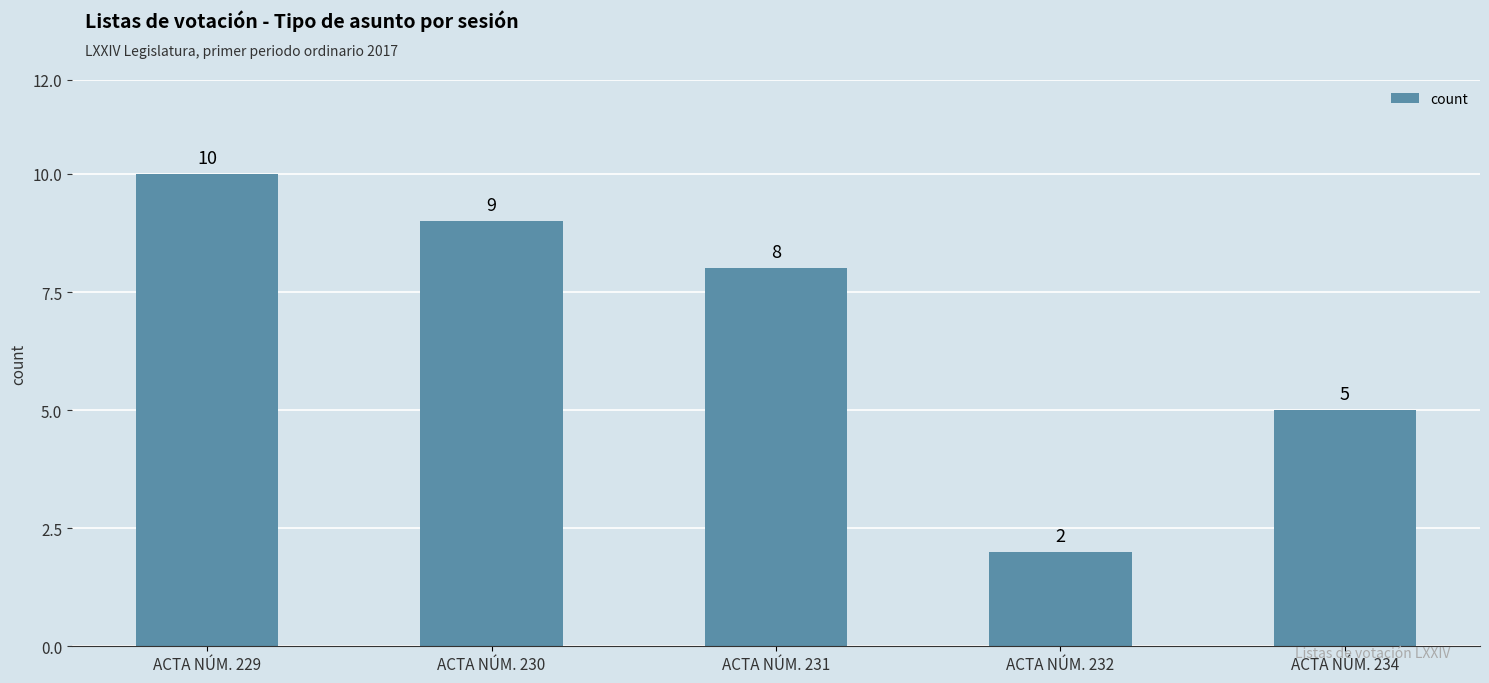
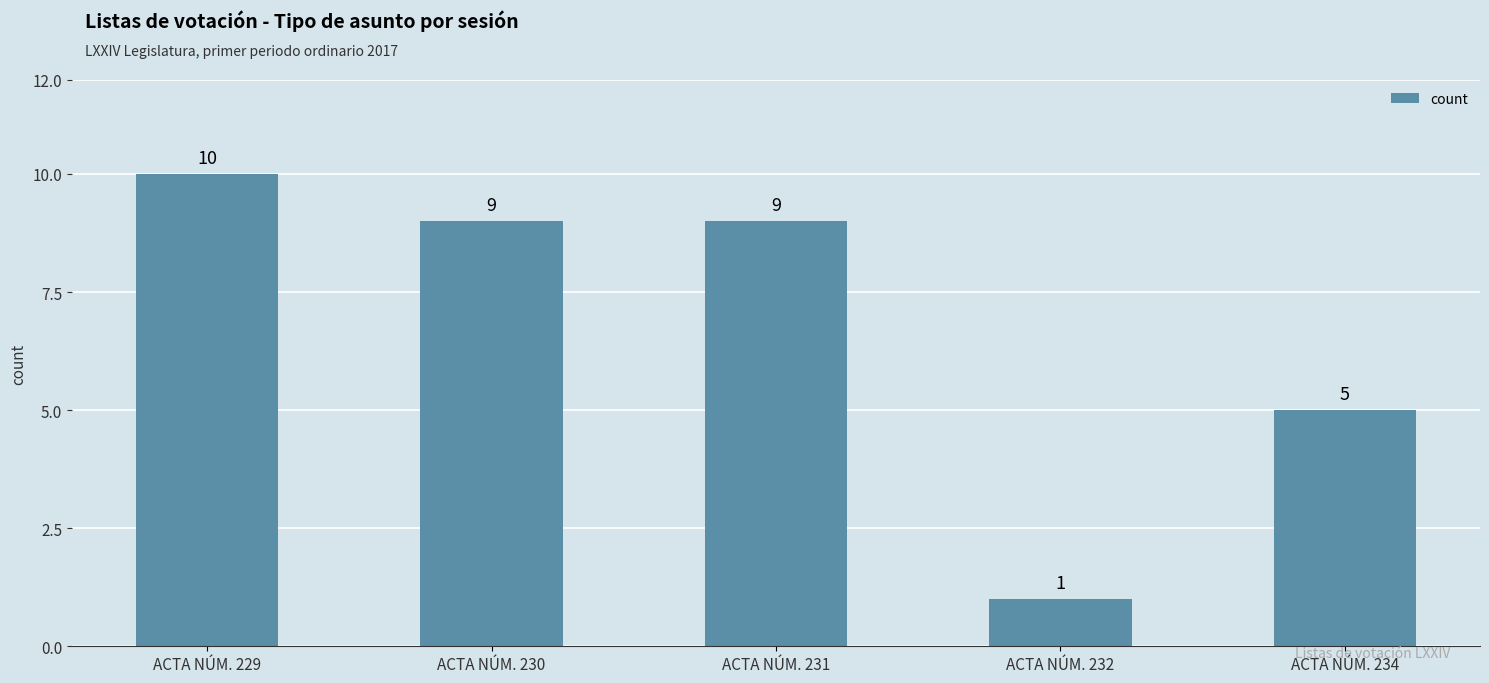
ACTA NÚM. 231: 8 -> 9
ACTA NÚM. 232: 2 -> 1
